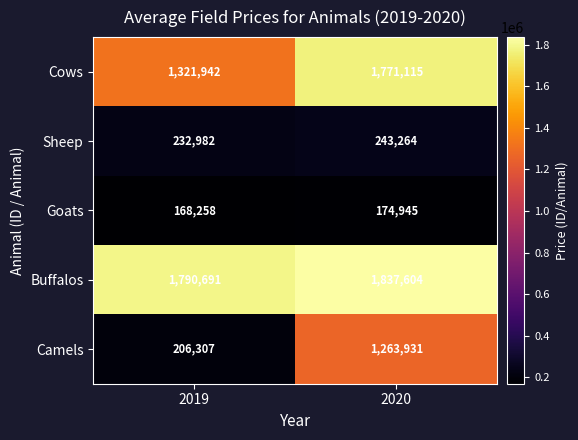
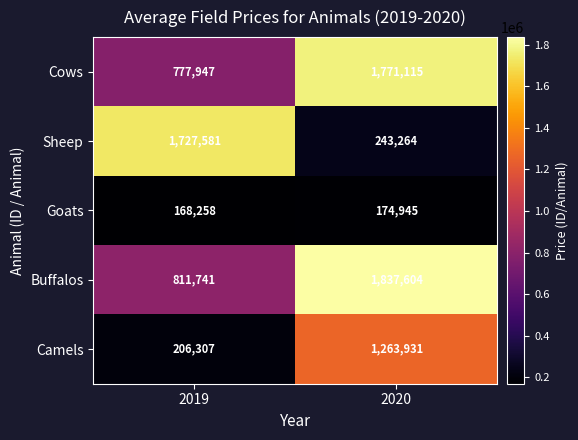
Cows, 2019: 1,321,942 -> 777,947
Sheep, 2019: 232,982 -> 1,727,581
Buffalos, 2019: 1,790,691 -> 811,741
